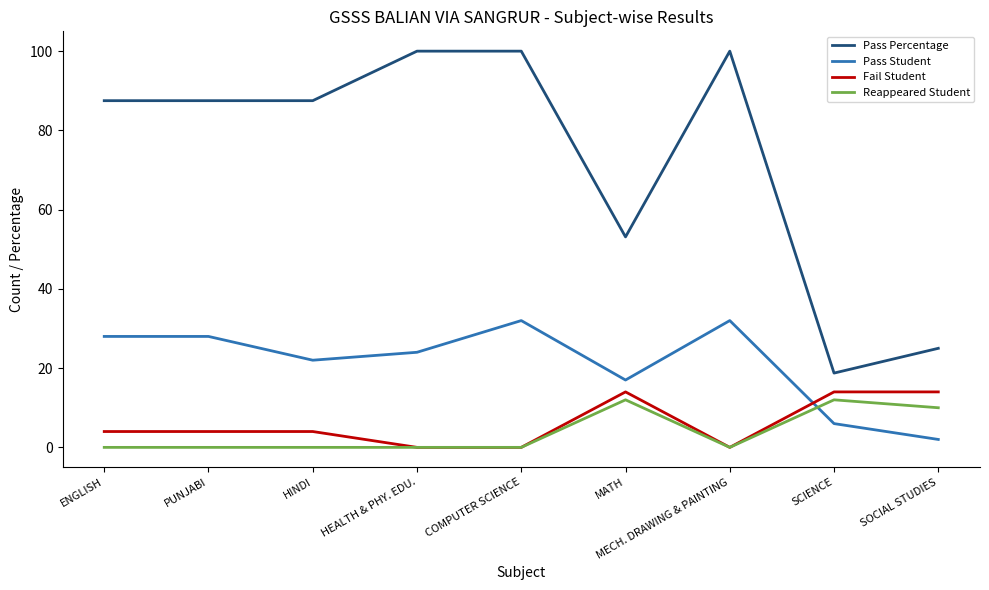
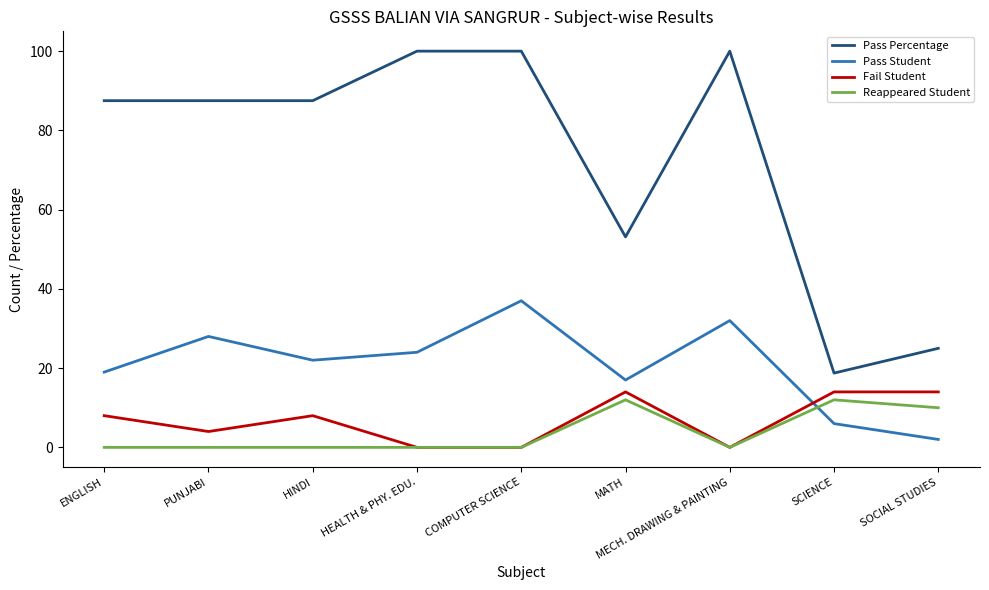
Pass Student, ENGLISH: 28 -> 19
Fail Student, ENGLISH: 4 -> 8
Fail Student, HINDI: 4 -> 8
Pass Student, COMPUTER SCIENCE: 32 -> 37
